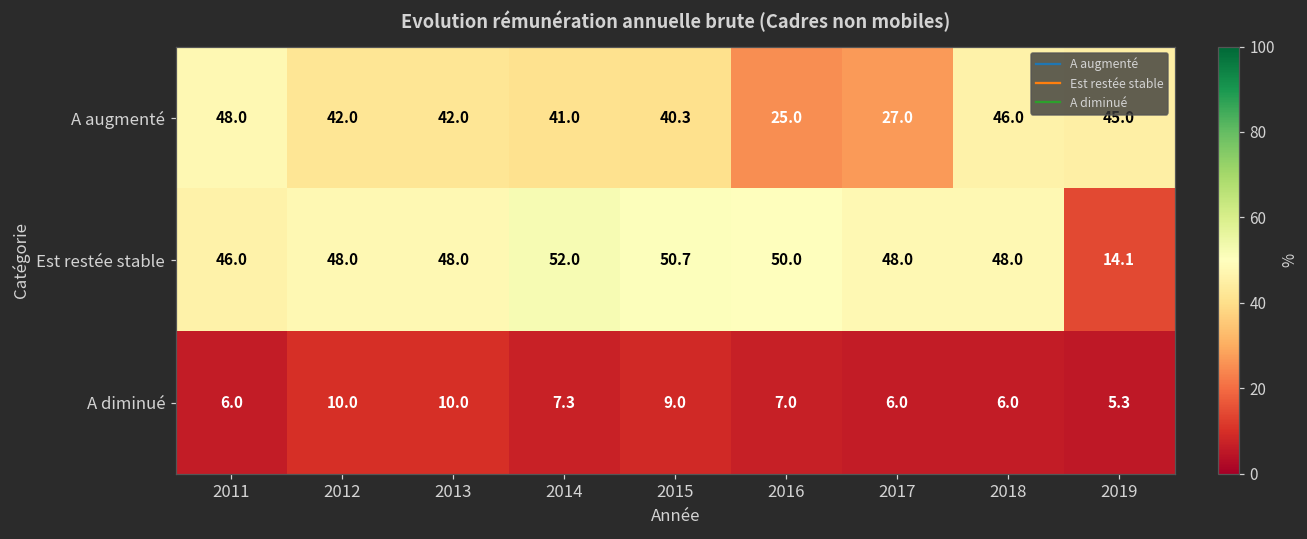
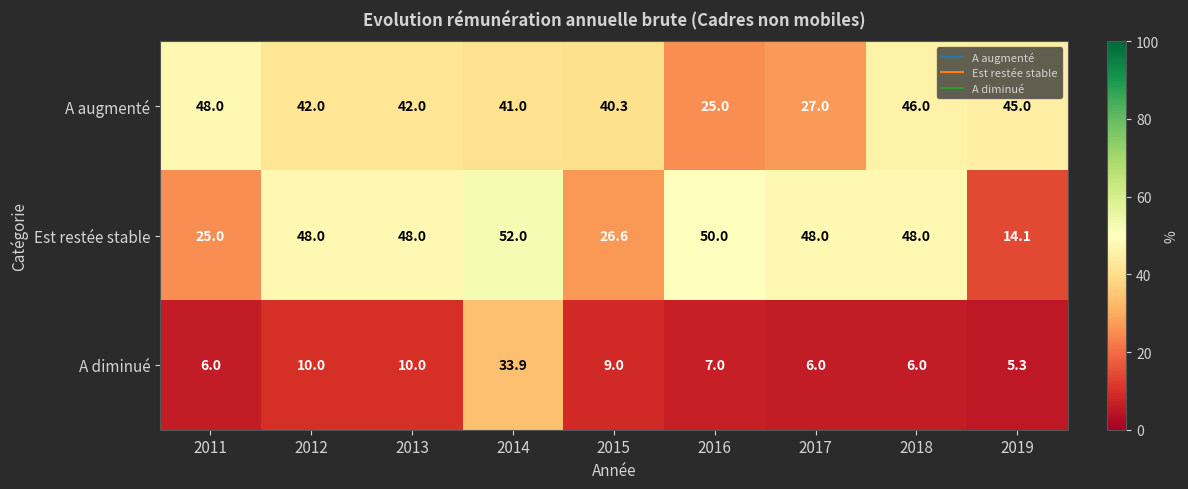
Est restée stable, 2011: 46.0 -> 25.0
Est restée stable, 2015: 50.7 -> 26.6
A diminué, 2014: 7.3 -> 33.9
